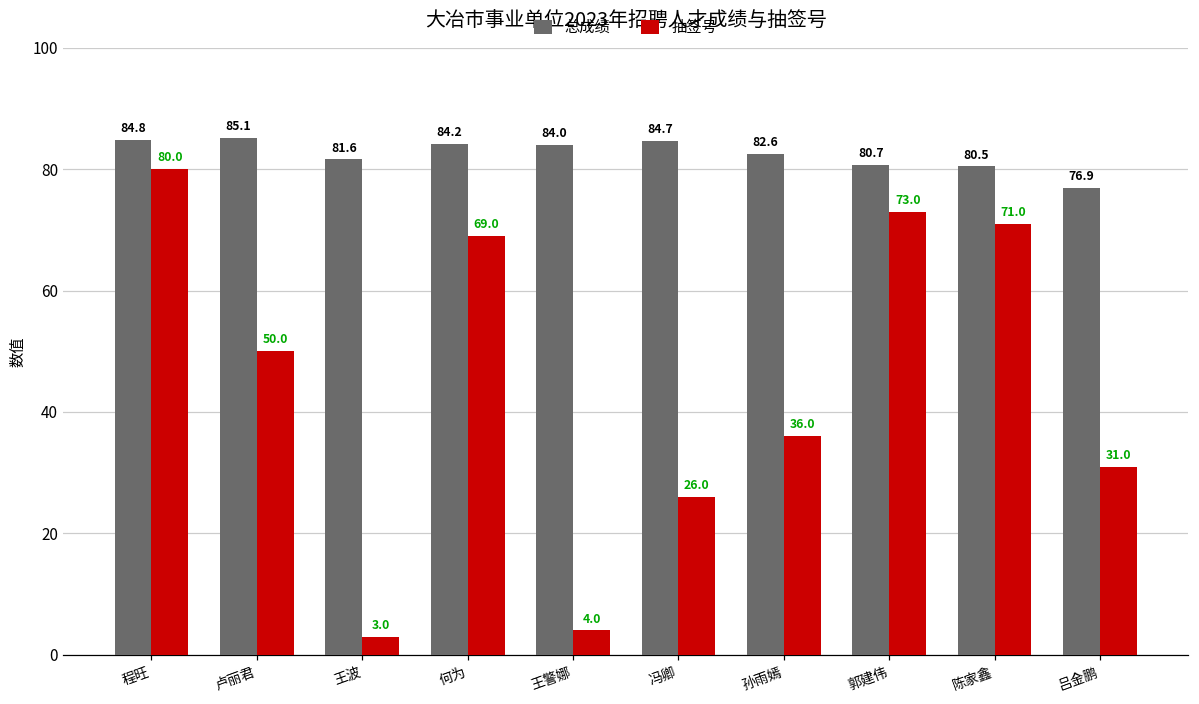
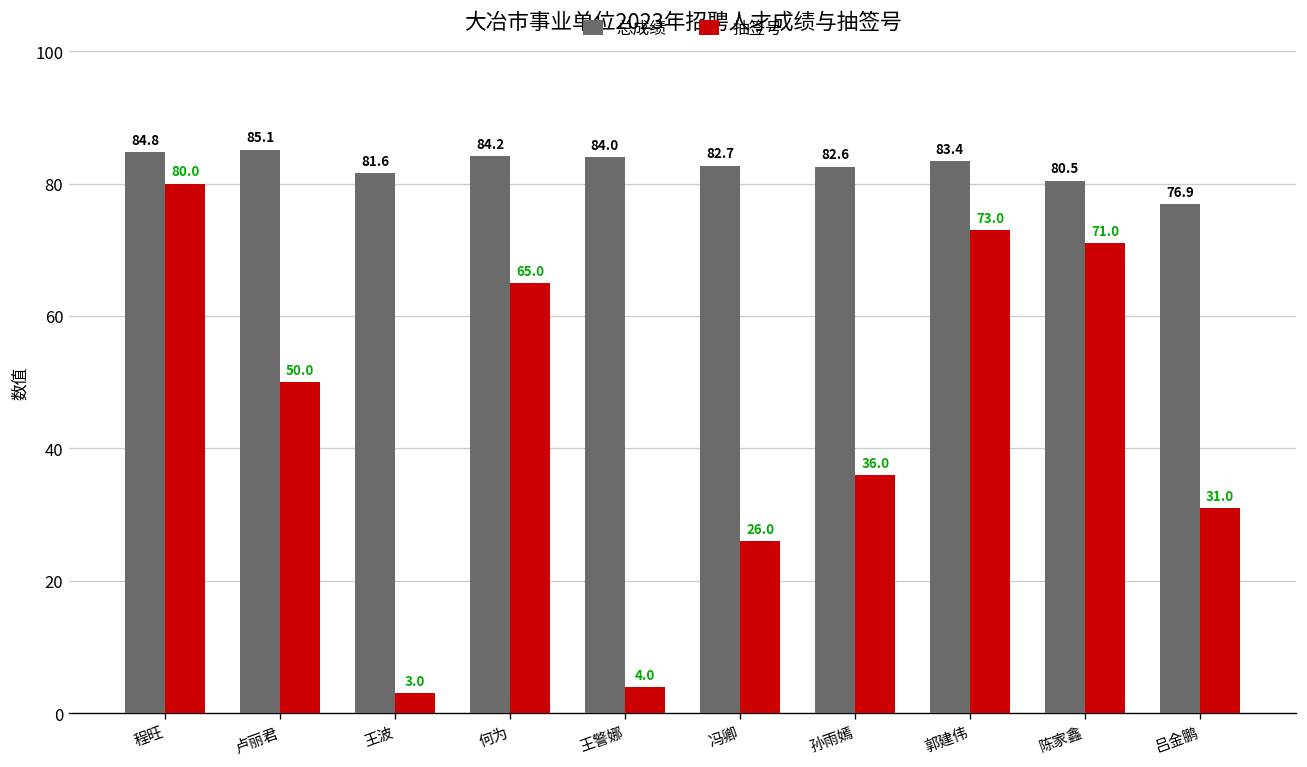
抽签号, 何为: 69.0 -> 65.0
总成绩, 冯卿: 84.7 -> 82.7
总成绩, 郭建伟: 80.7 -> 83.4
